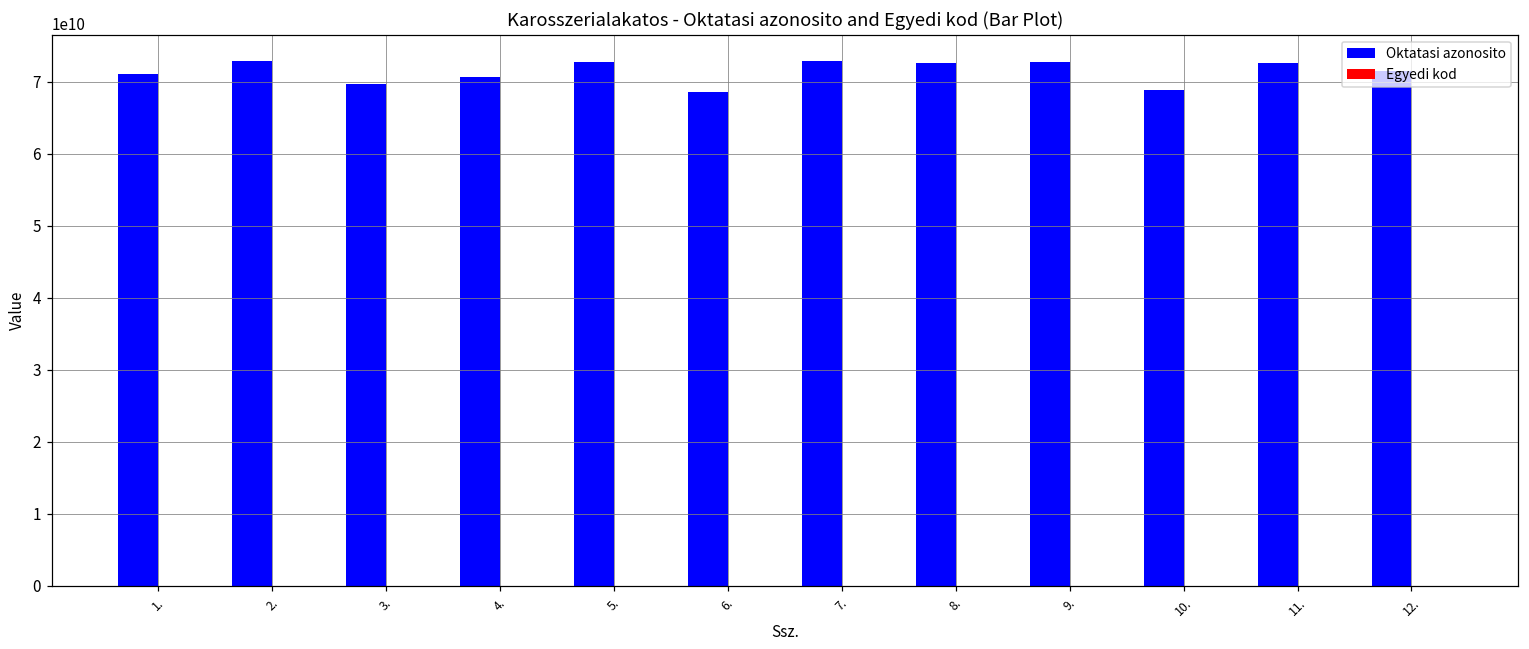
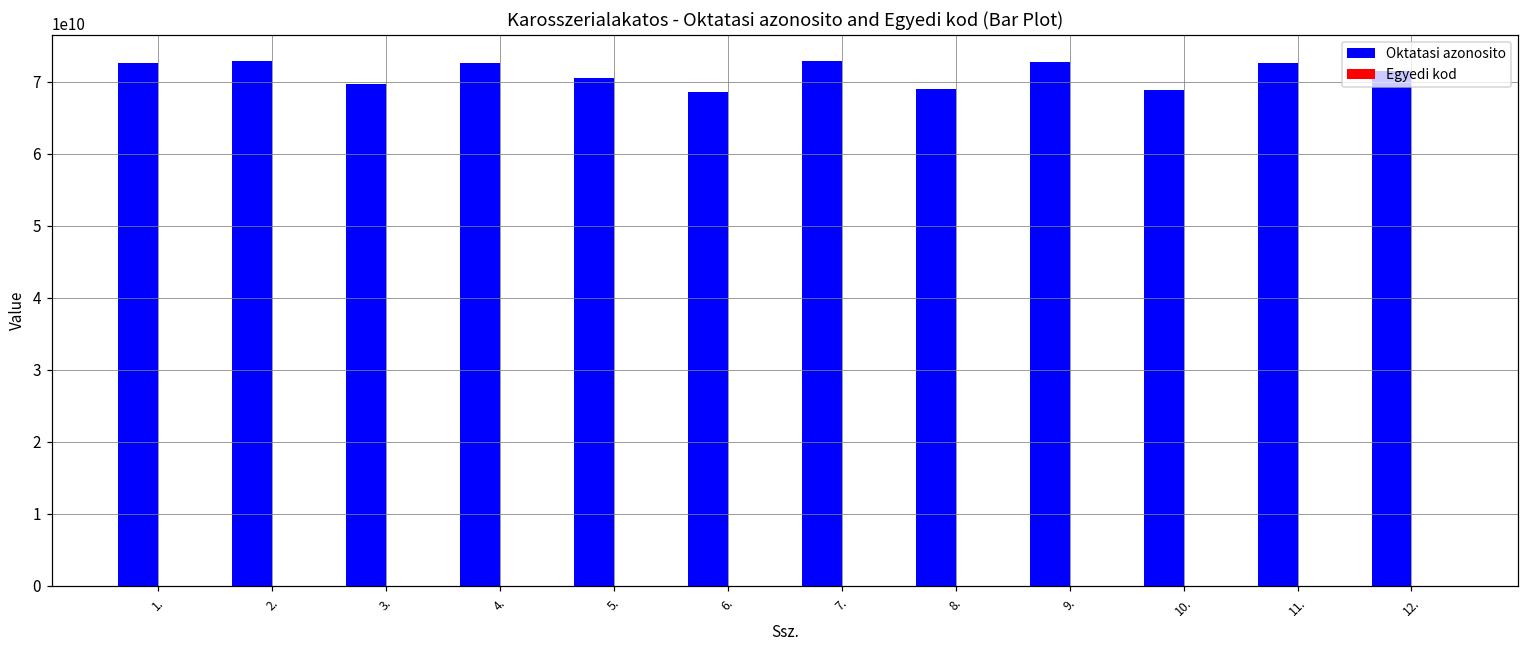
Oktatasi azonosito, 1.: 71000000000 -> 73000000000
Oktatasi azonosito, 4.: 71000000000 -> 73000000000
Oktatasi azonosito, 5.: 73000000000 -> 70000000000
Oktatasi azonosito, 8.: 73000000000 -> 69000000000
